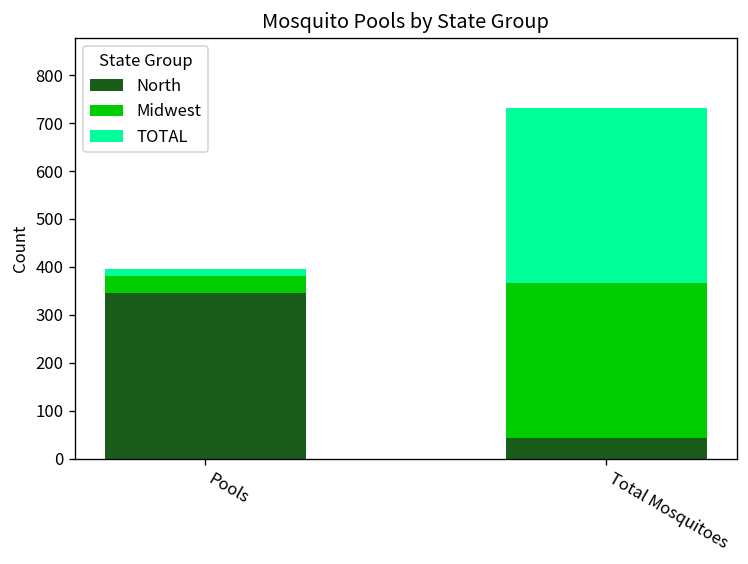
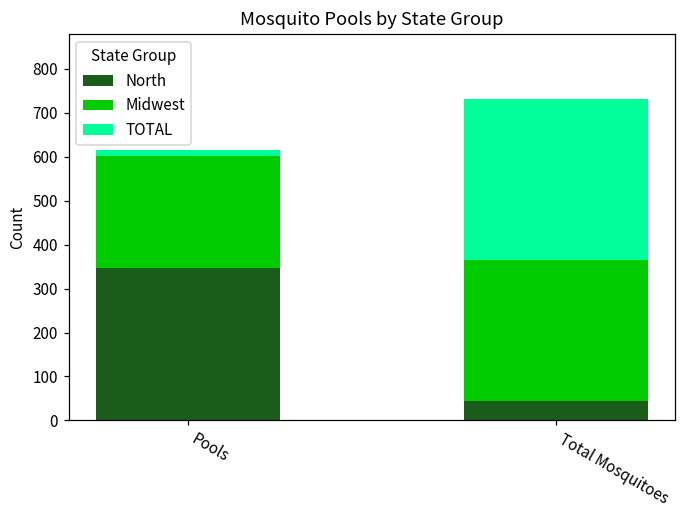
Midwest, Pools: 40 -> 260
